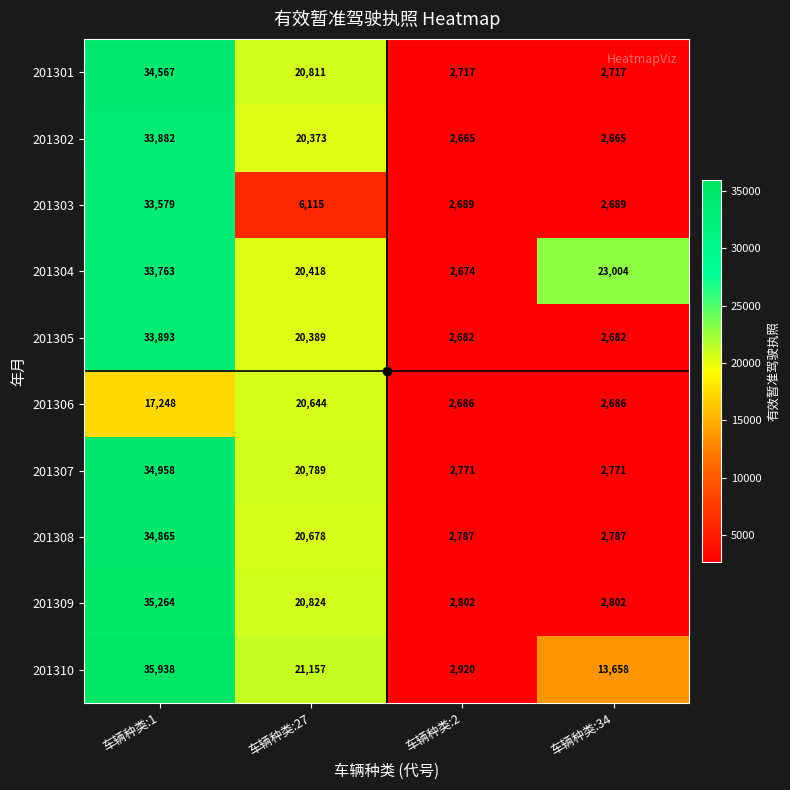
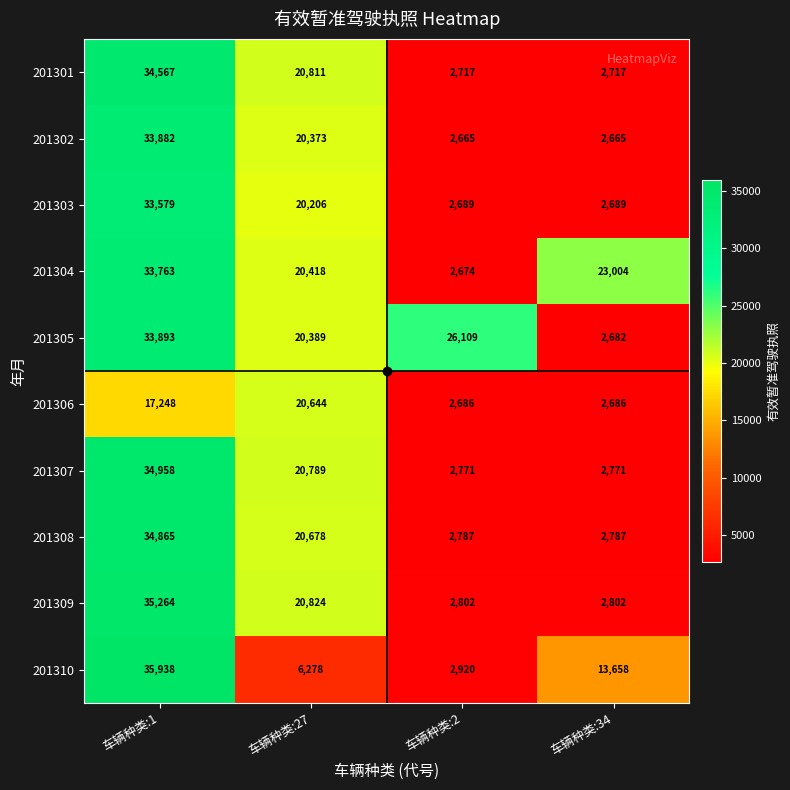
201303, 车辆种类:27: 6,115 -> 20,206
201305, 车辆种类:2: 2,682 -> 26,109
201310, 车辆种类:27: 21,157 -> 6,278
